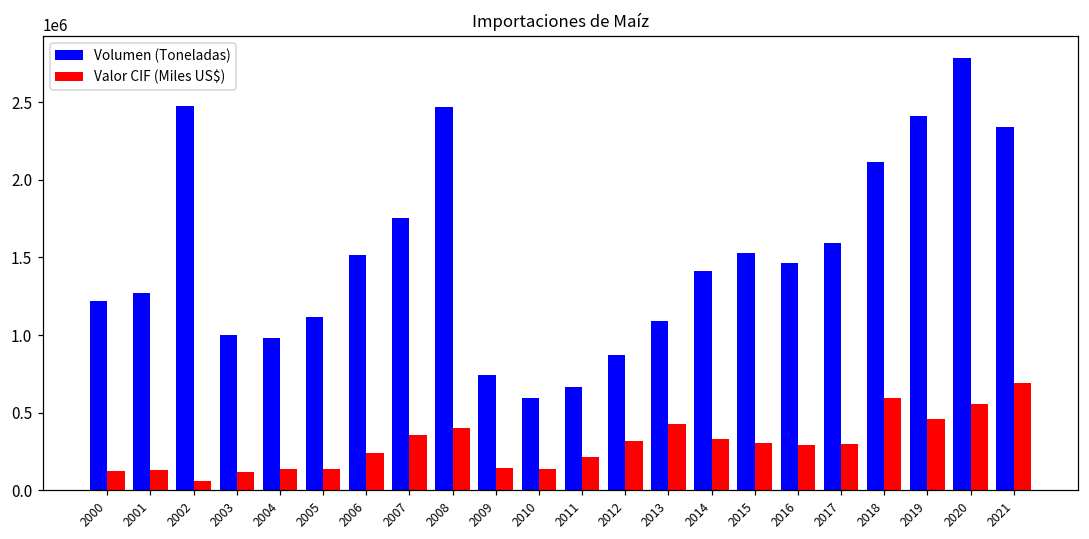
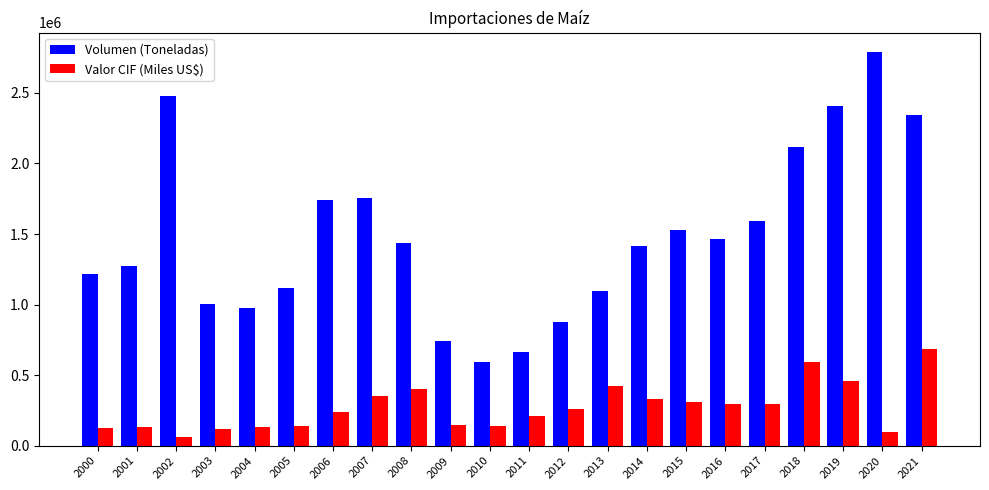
Volumen (Toneladas), 2006: 1520000 -> 1740000
Volumen (Toneladas), 2008: 2470000 -> 1440000
Valor CIF (Miles US$), 2012: 320000 -> 260000
Valor CIF (Miles US$), 2020: 560000 -> 90000
